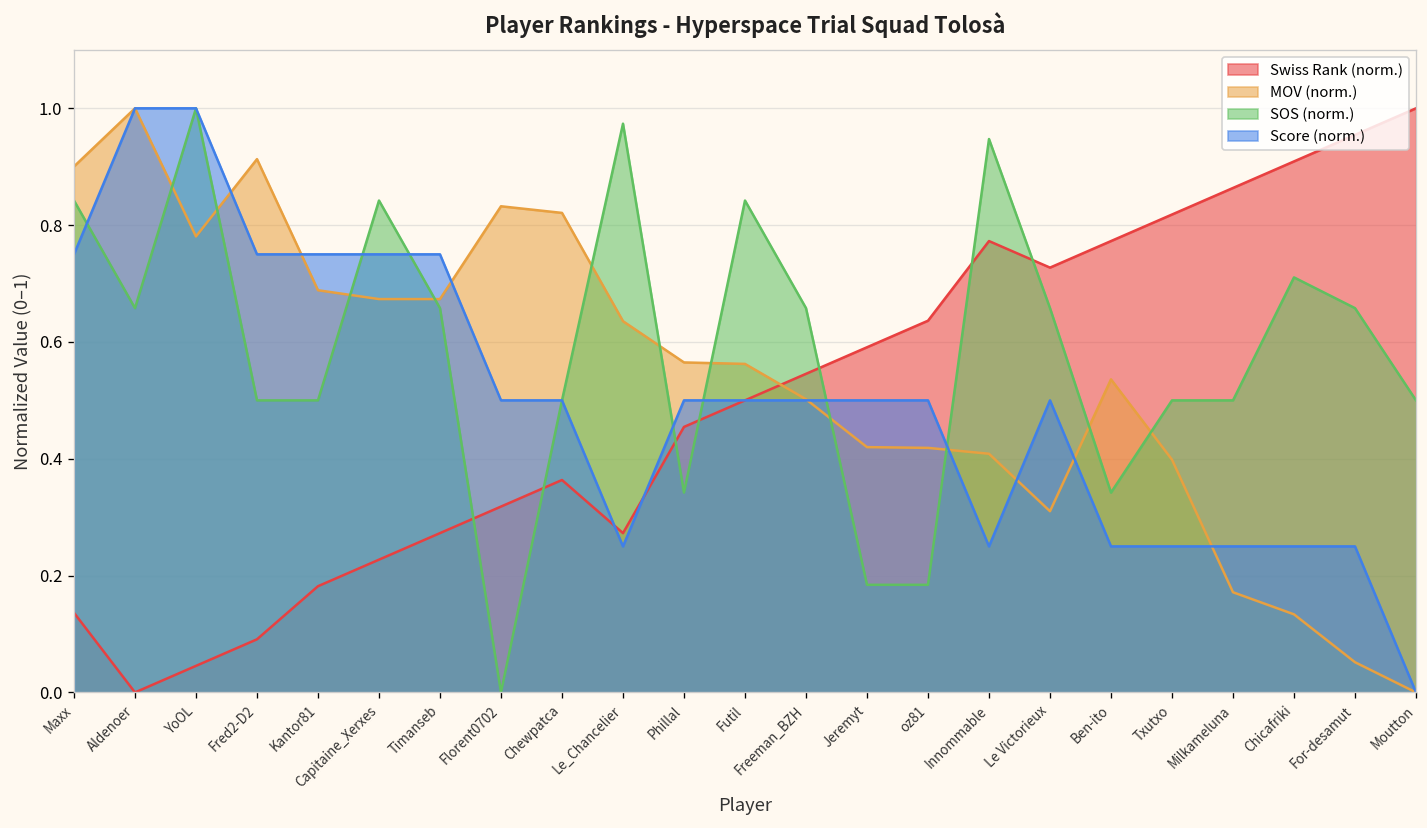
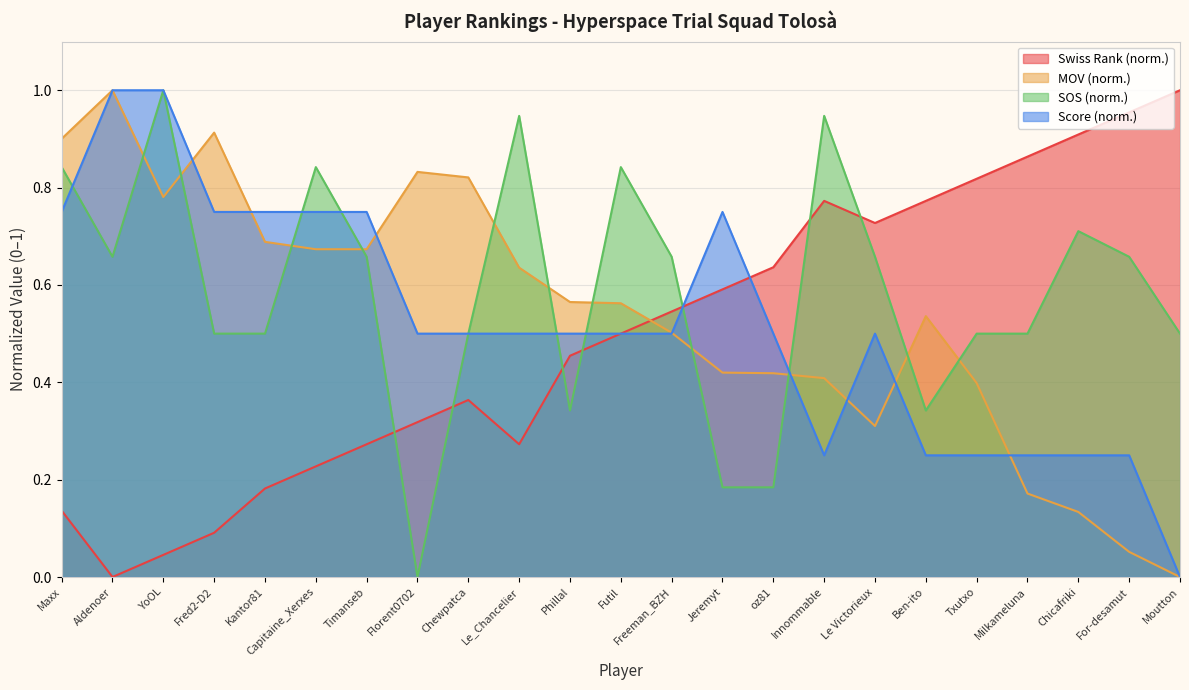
SOS (norm.), Le_Chancelier: 0.97 -> 0.95
Score (norm.), Le_Chancelier: 0.25 -> 0.50
Score (norm.), Jeremyt: 0.50 -> 0.75
